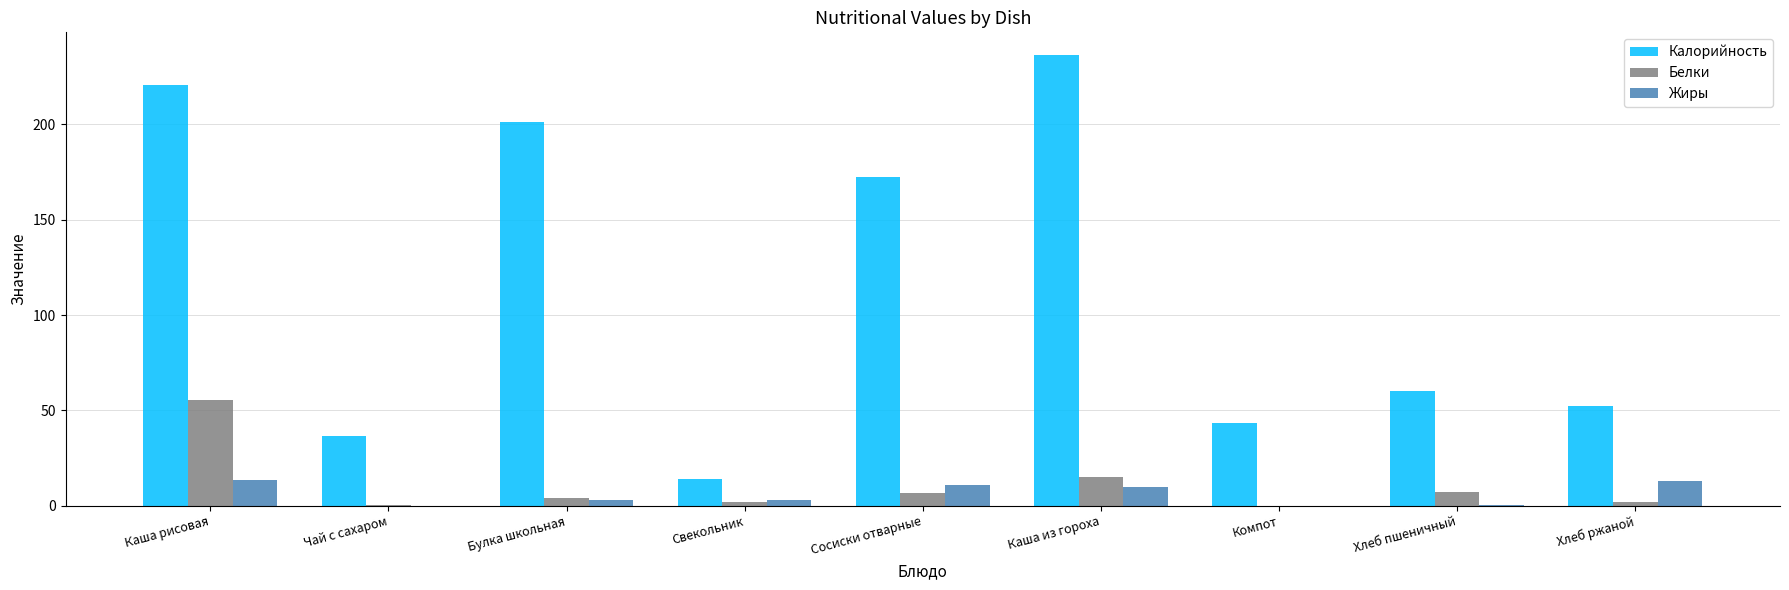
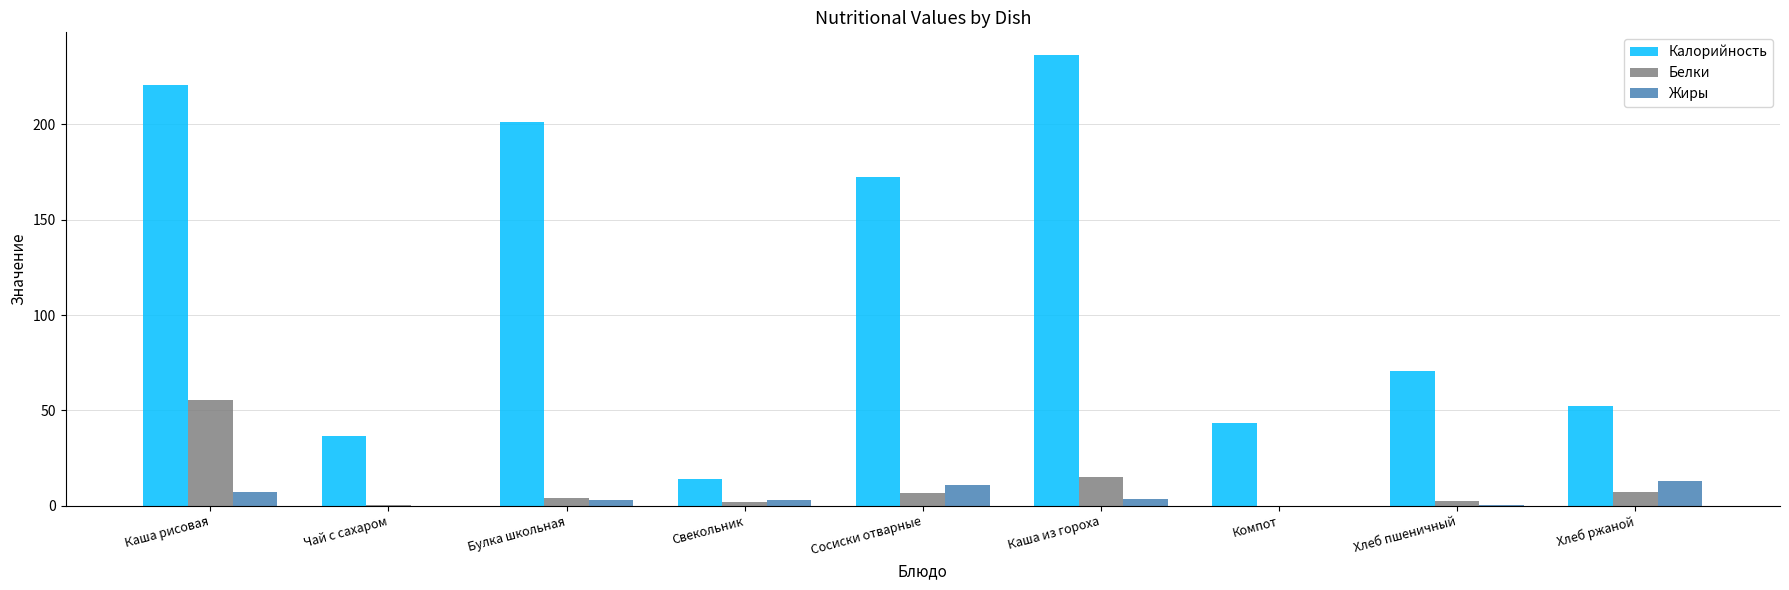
Жиры, Каша рисовая: 14 -> 7
Жиры, Каша из гороха: 10 -> 4
Калорийность, Хлеб пшеничный: 60 -> 71
Белки, Хлеб пшеничный: 7 -> 2
Белки, Хлеб ржаной: 2 -> 7
